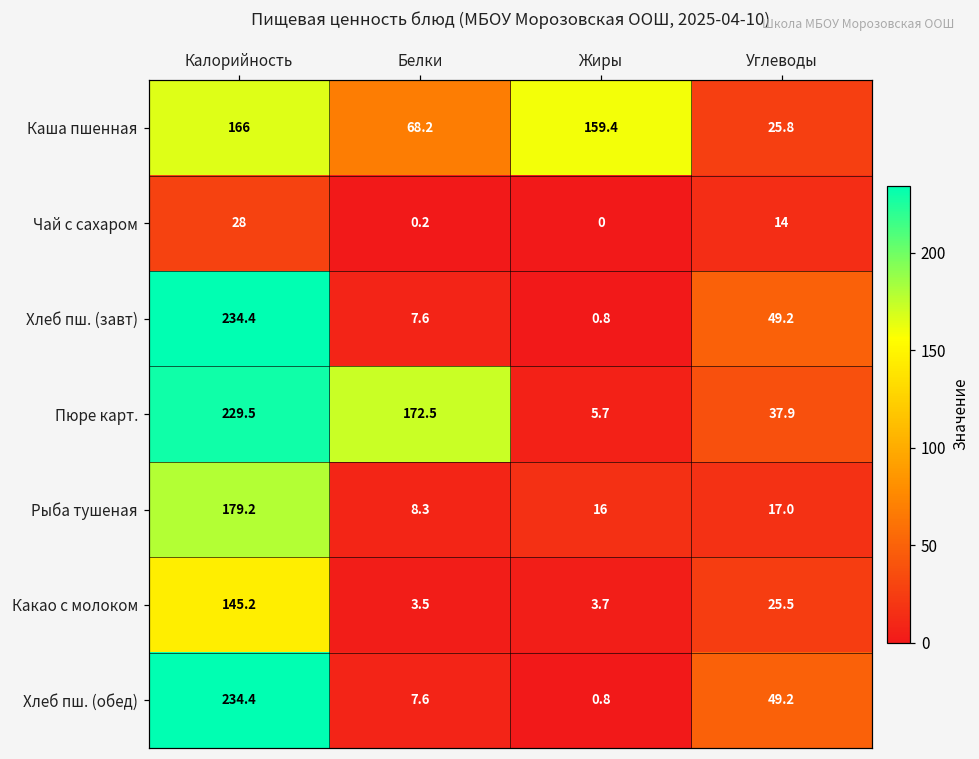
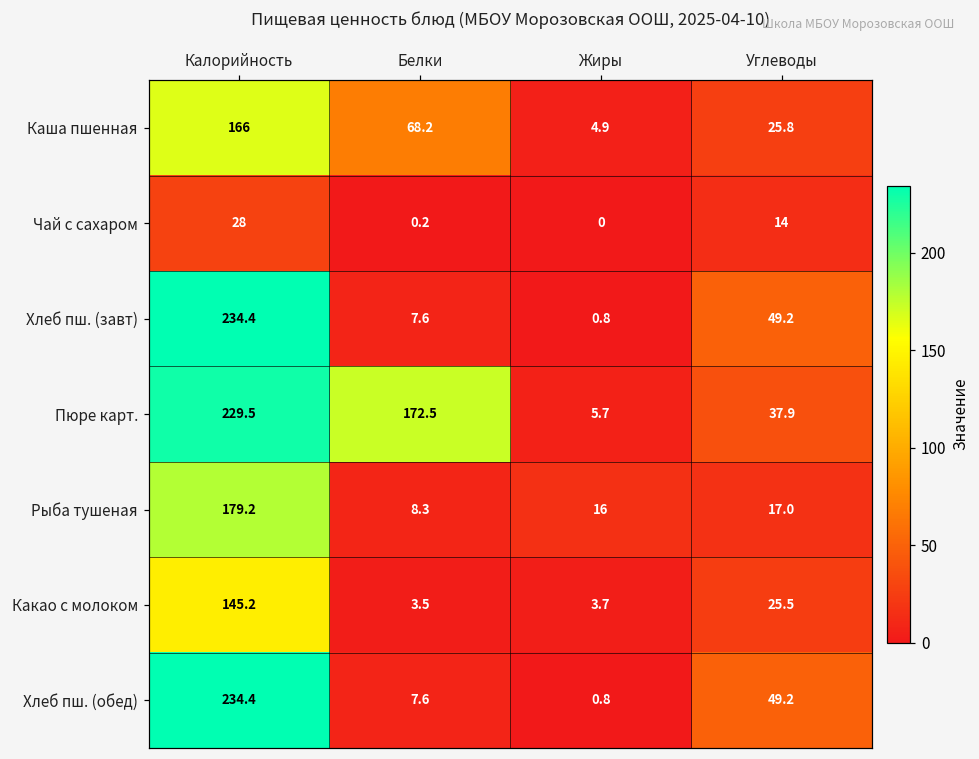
Каша пшенная, Жиры: 159.4 -> 4.9
